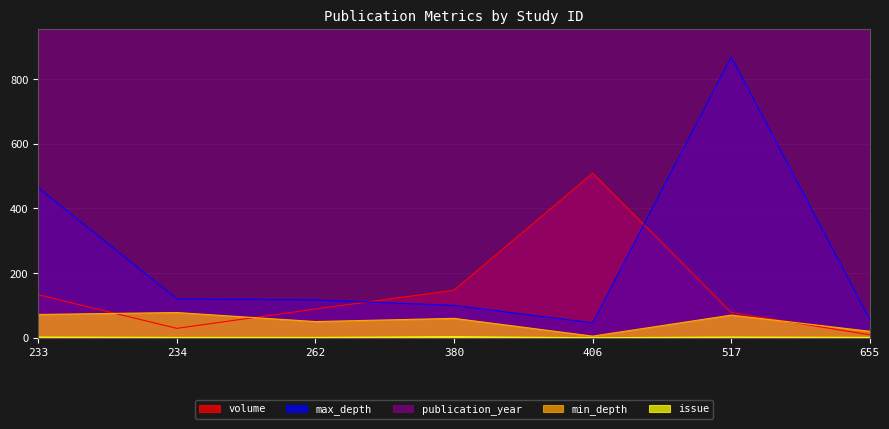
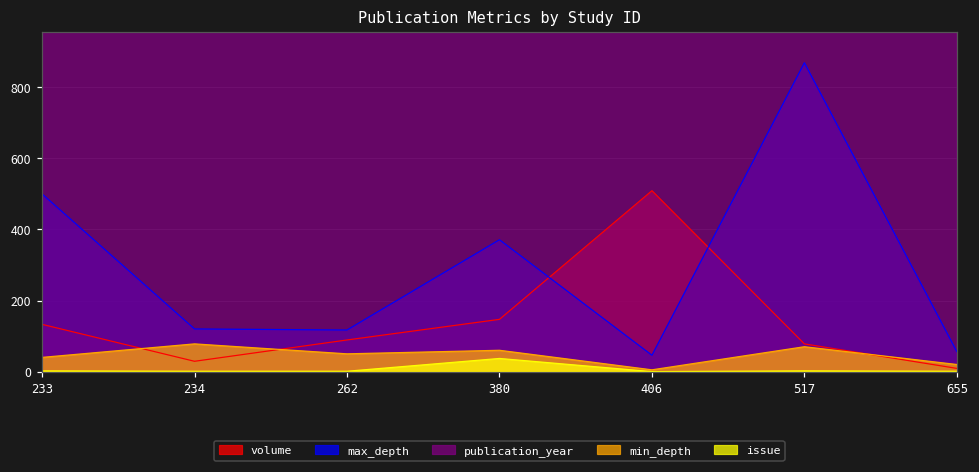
max_depth, 233: 460 -> 500
min_depth, 233: 70 -> 40
max_depth, 380: 100 -> 370
issue, 380: 0 -> 40
